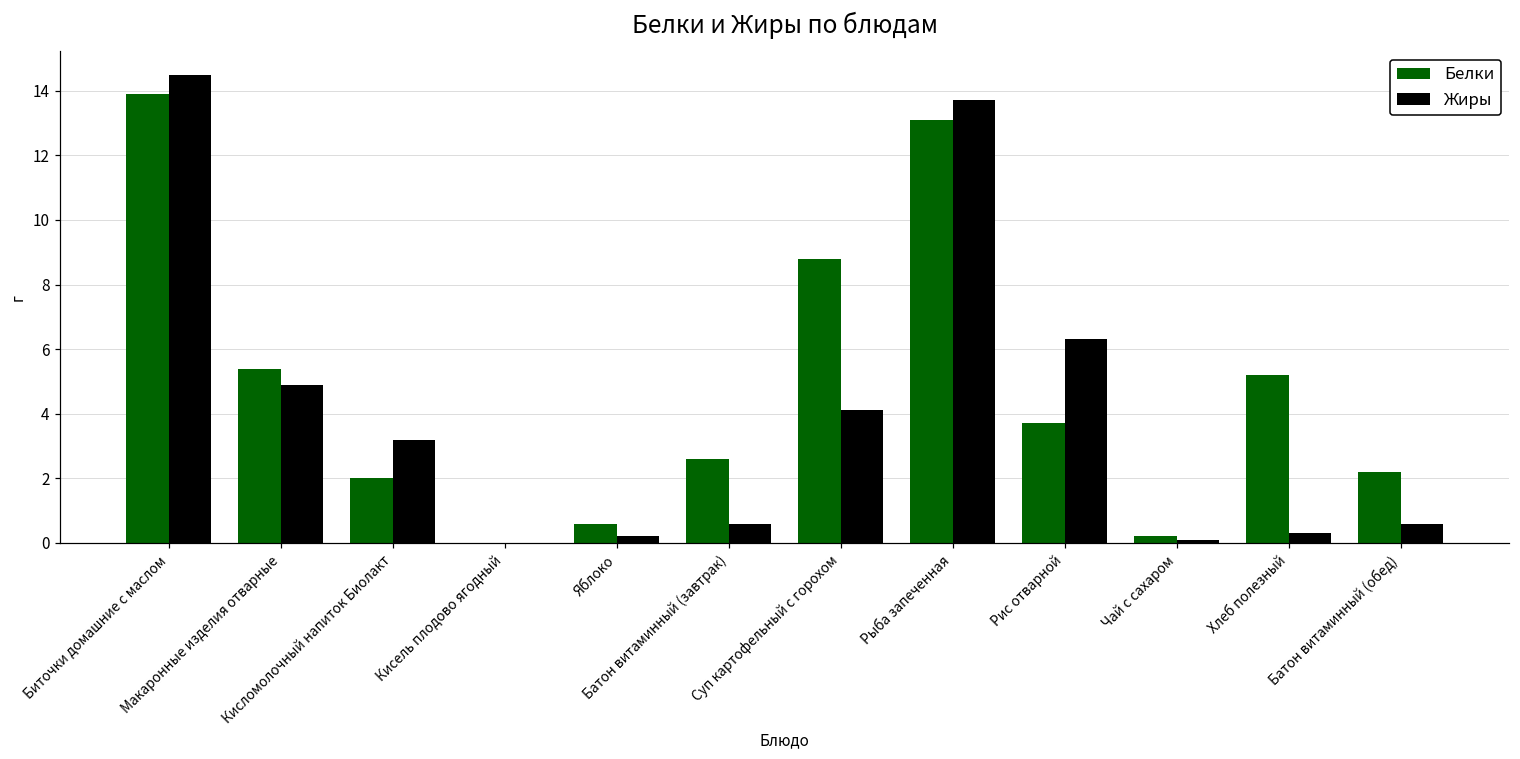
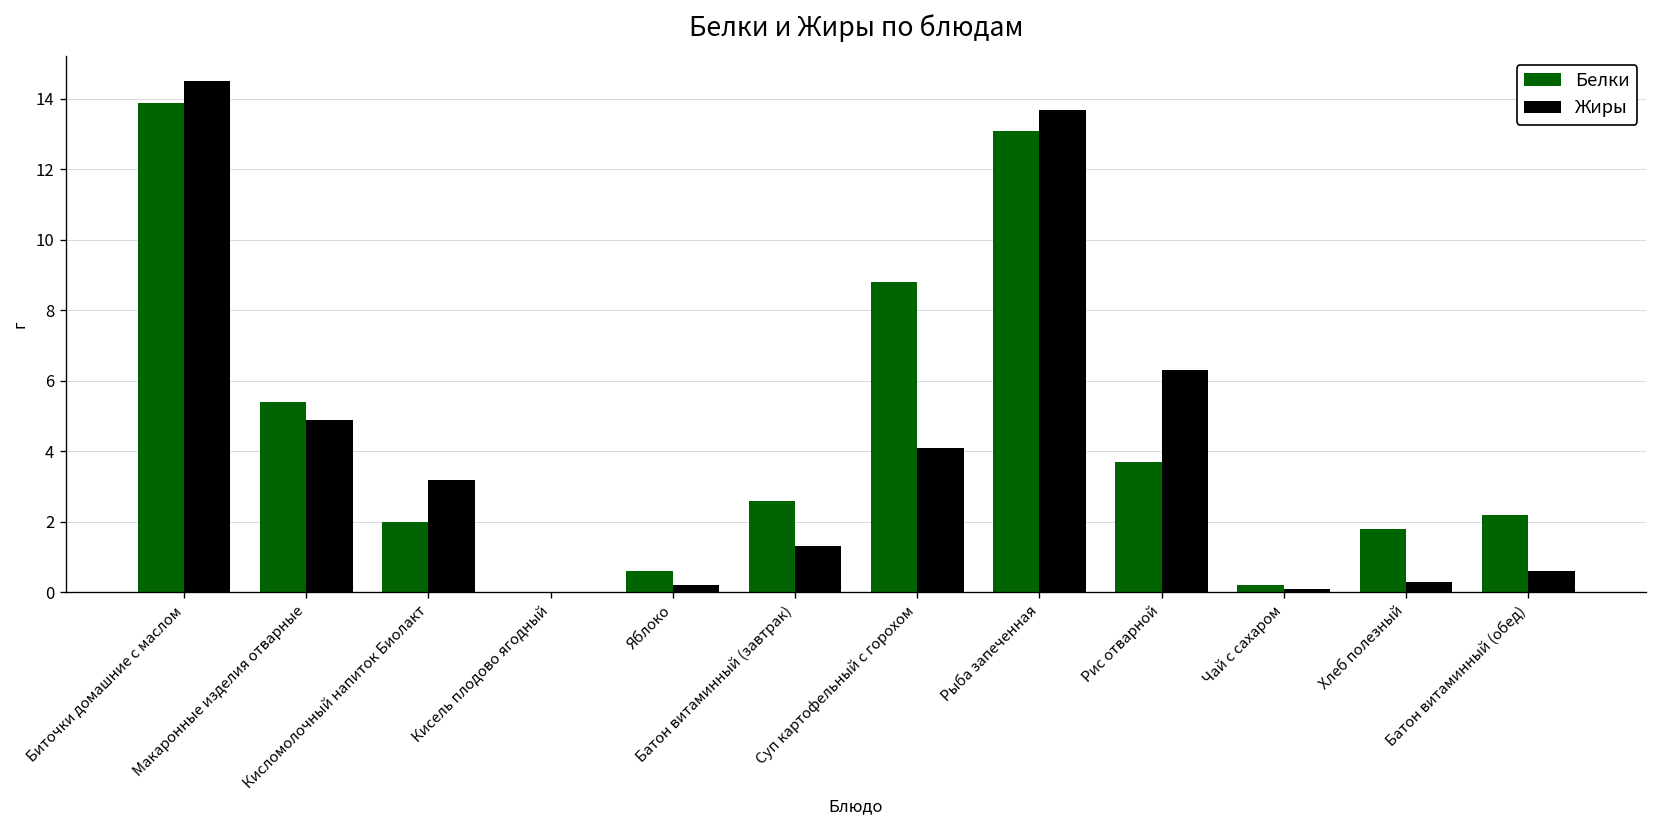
Жиры, Батон витаминный (завтрак): 0.6 -> 1.3
Белки, Хлеб полезный: 5.2 -> 1.8
